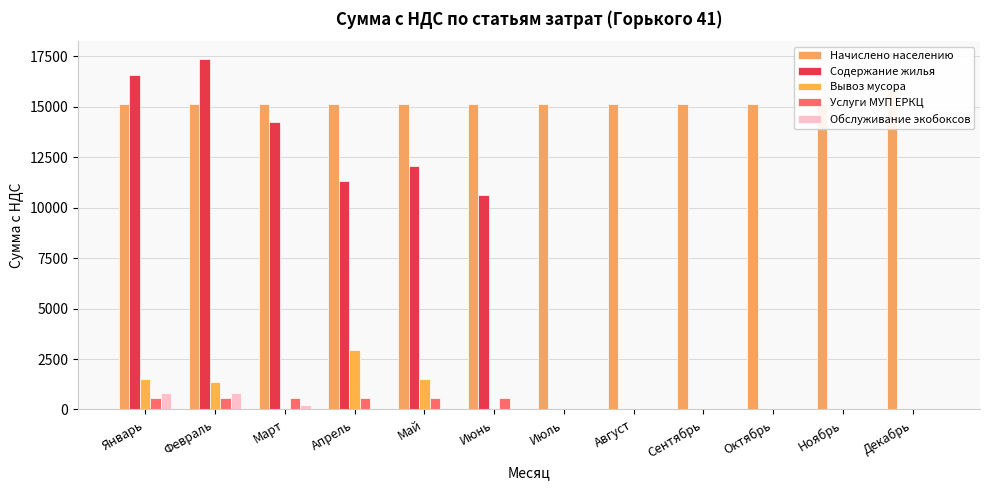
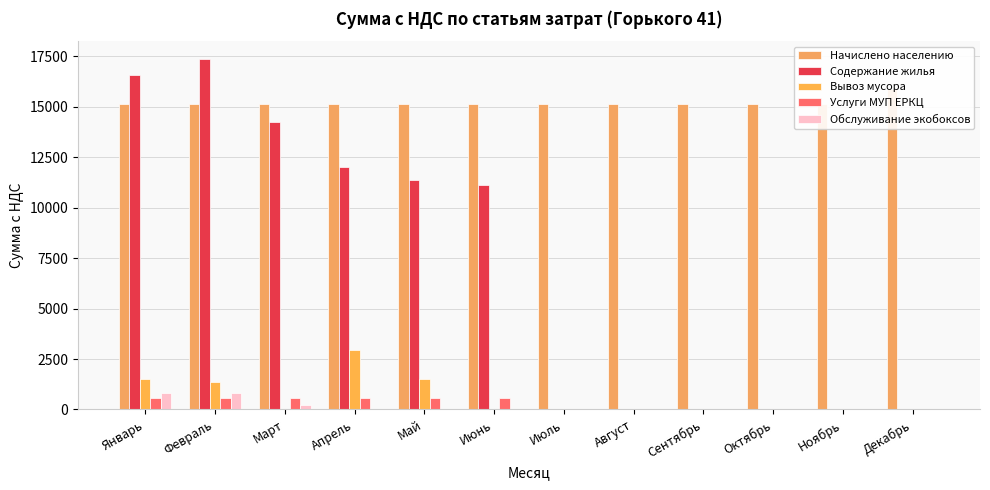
Содержание жилья, Апрель: 11300 -> 12000
Содержание жилья, Май: 12000 -> 11400
Содержание жилья, Июнь: 10600 -> 11100
